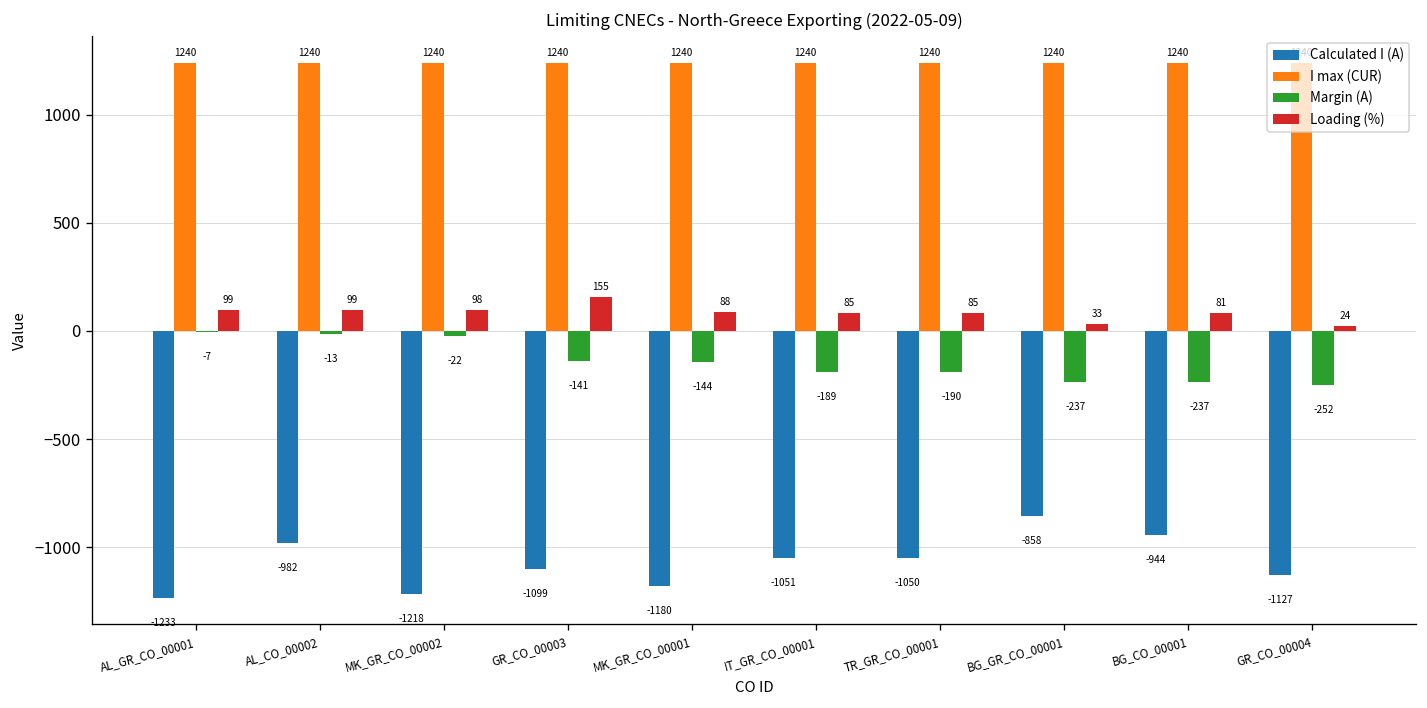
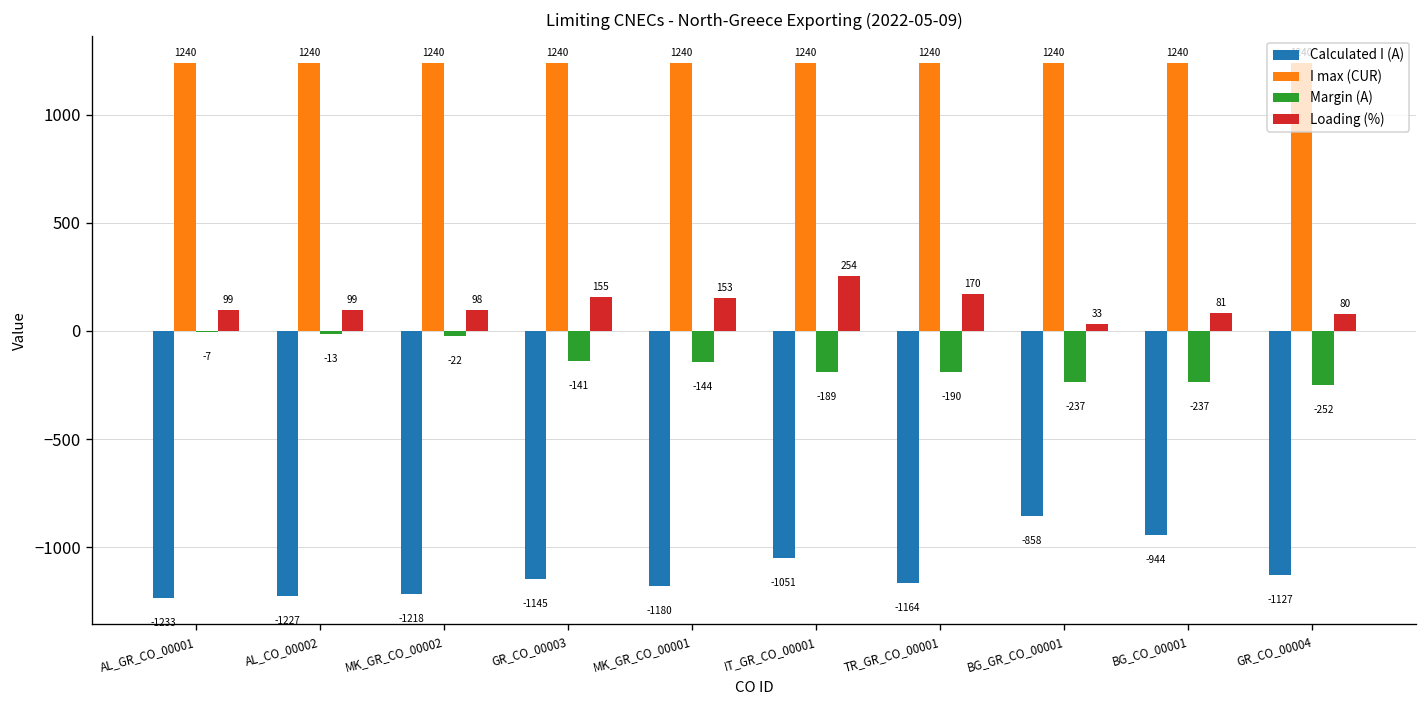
Calculated I (A), AL_CO_00002: -982 -> -1227
Calculated I (A), GR_CO_00003: -1099 -> -1145
Loading (%), MK_GR_CO_00001: 88 -> 153
Loading (%), IT_GR_CO_00001: 85 -> 254
Calculated I (A), TR_GR_CO_00001: -1050 -> -1164
Loading (%), TR_GR_CO_00001: 85 -> 170
Loading (%), GR_CO_00004: 24 -> 80
